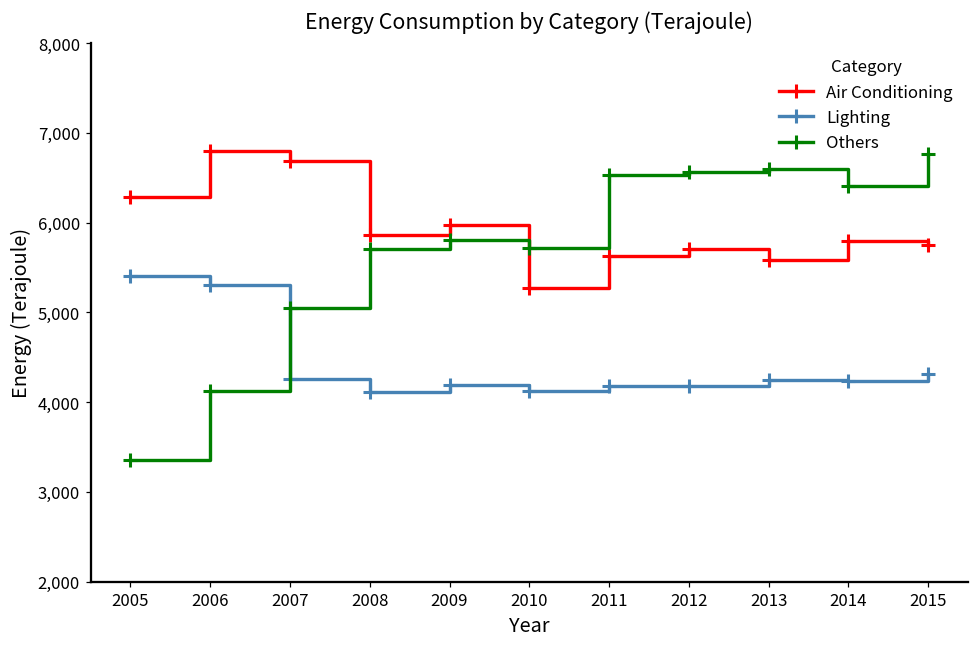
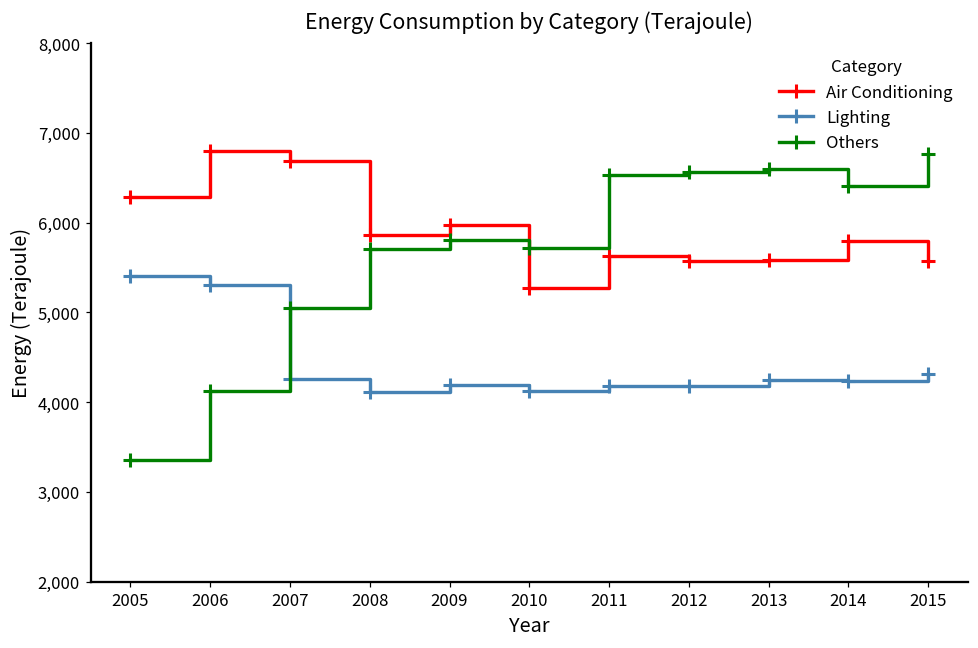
Air Conditioning, 2012: 5,700 -> 5,600
Air Conditioning, 2015: 5,800 -> 5,600
